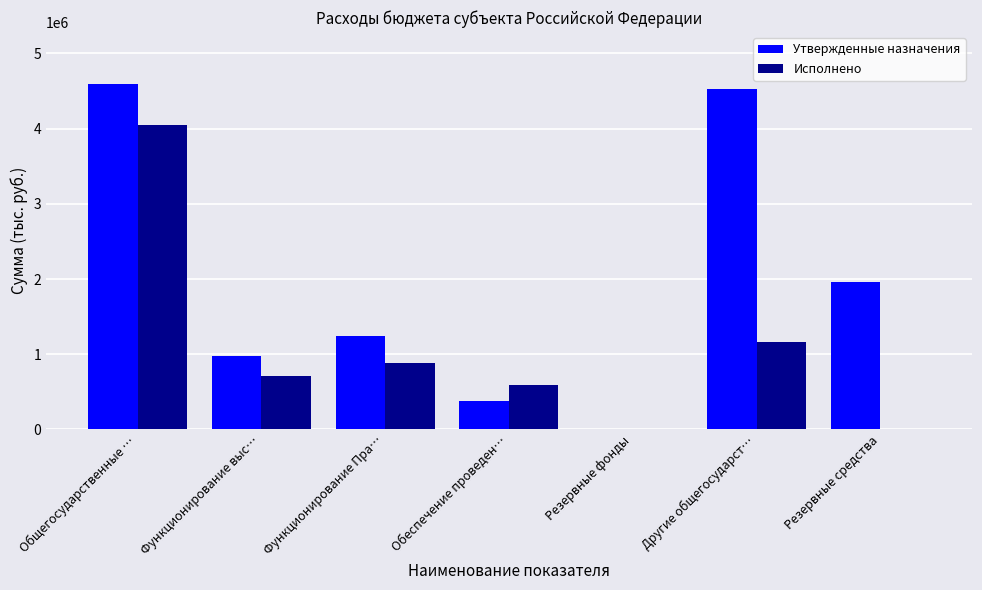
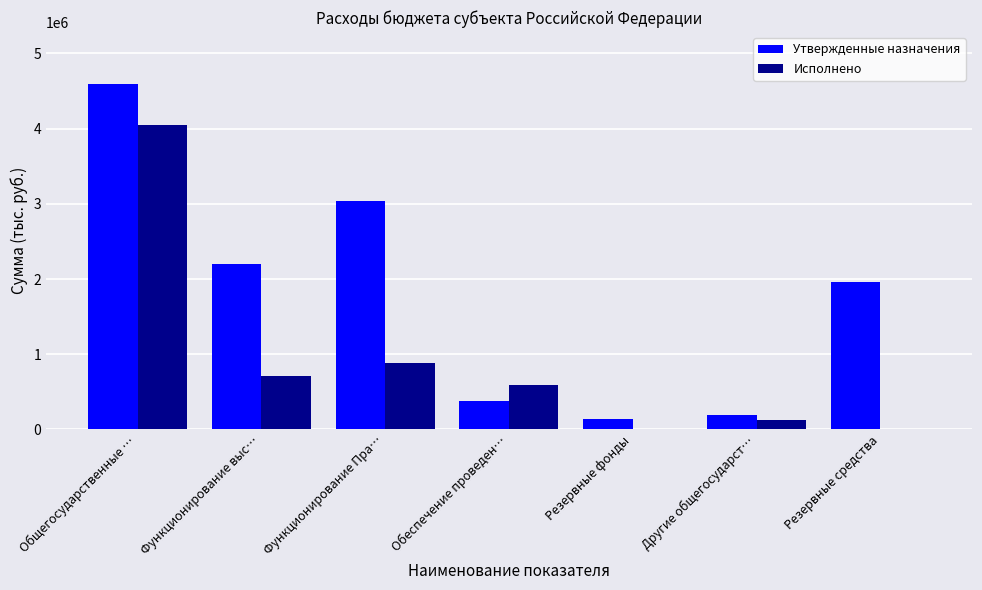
Утвержденные назначения, Функционирование выс…: 1000000 -> 2200000
Утвержденные назначения, Функционирование Пра…: 1200000 -> 3000000
Утвержденные назначения, Резервные фонды: 0 -> 100000
Утвержденные назначения, Другие общегосударст…: 4500000 -> 200000
Исполнено, Другие общегосударст…: 1200000 -> 100000
